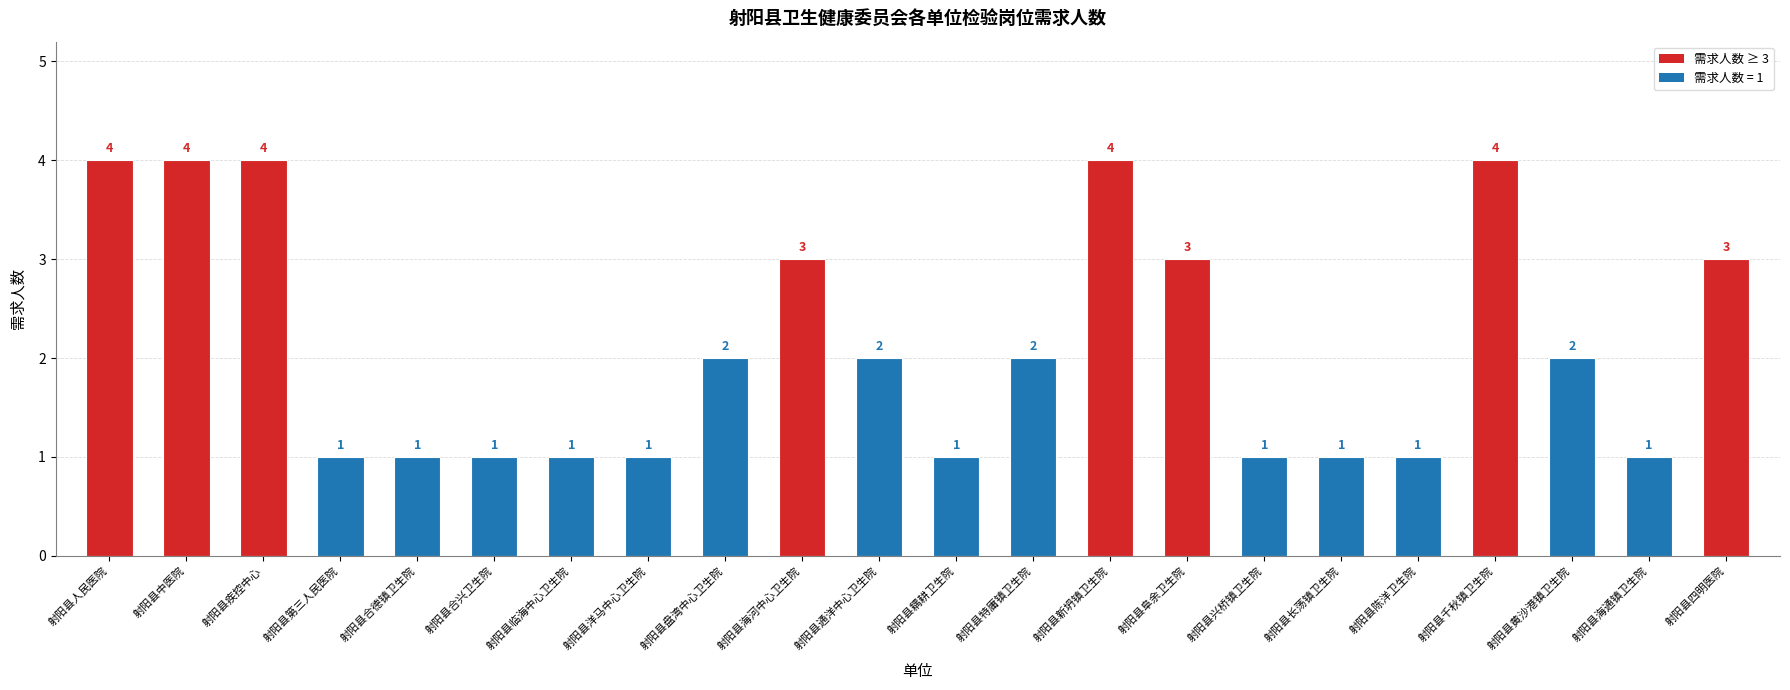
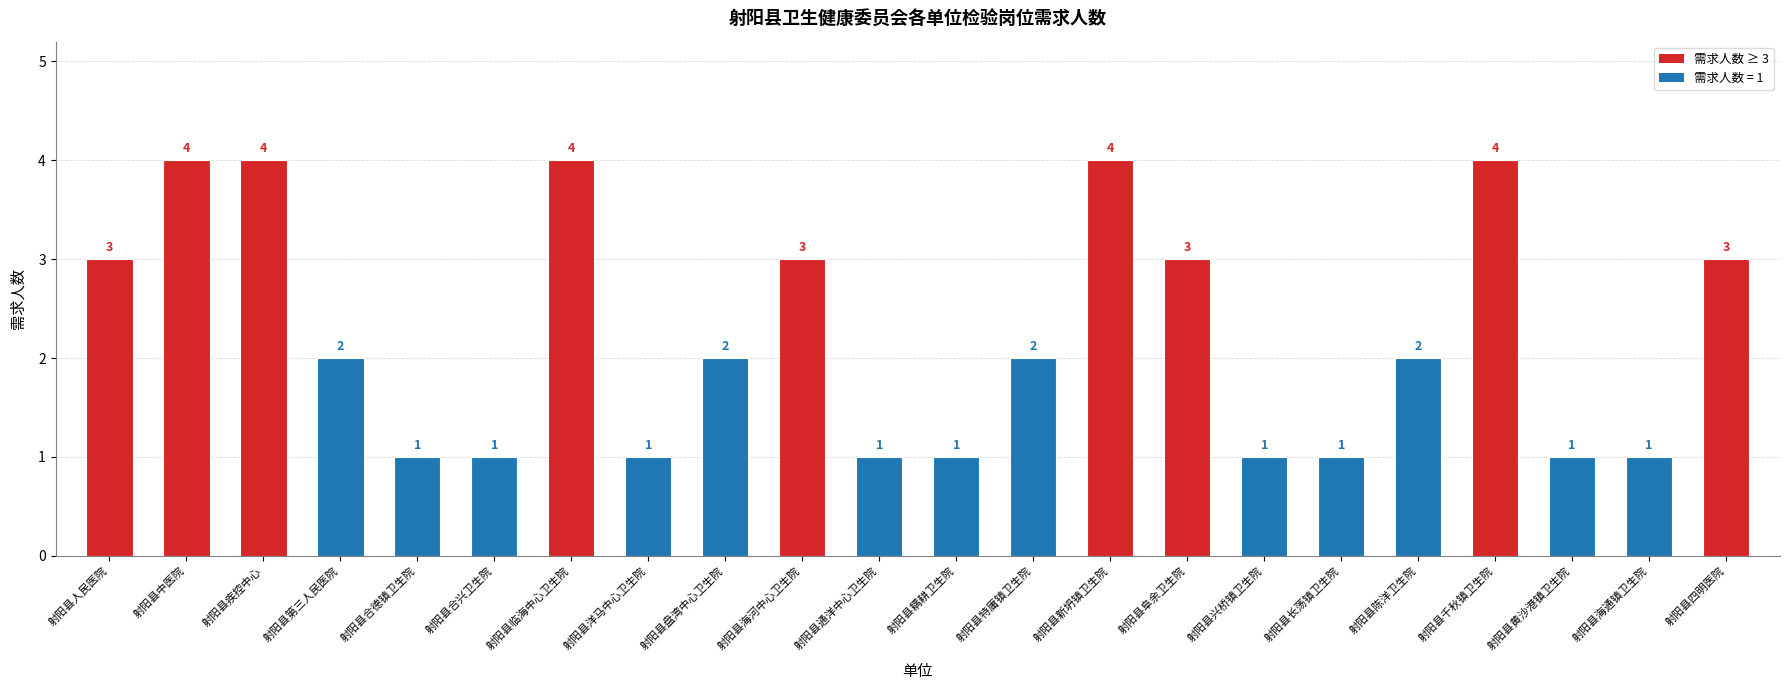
射阳县人民医院: 4 -> 3
射阳县第三人民医院: 1 -> 2
射阳县临海中心卫生院: 1 -> 4
射阳县通洋中心卫生院: 2 -> 1
射阳县陈洋卫生院: 1 -> 2
射阳县黄沙港镇卫生院: 2 -> 1
